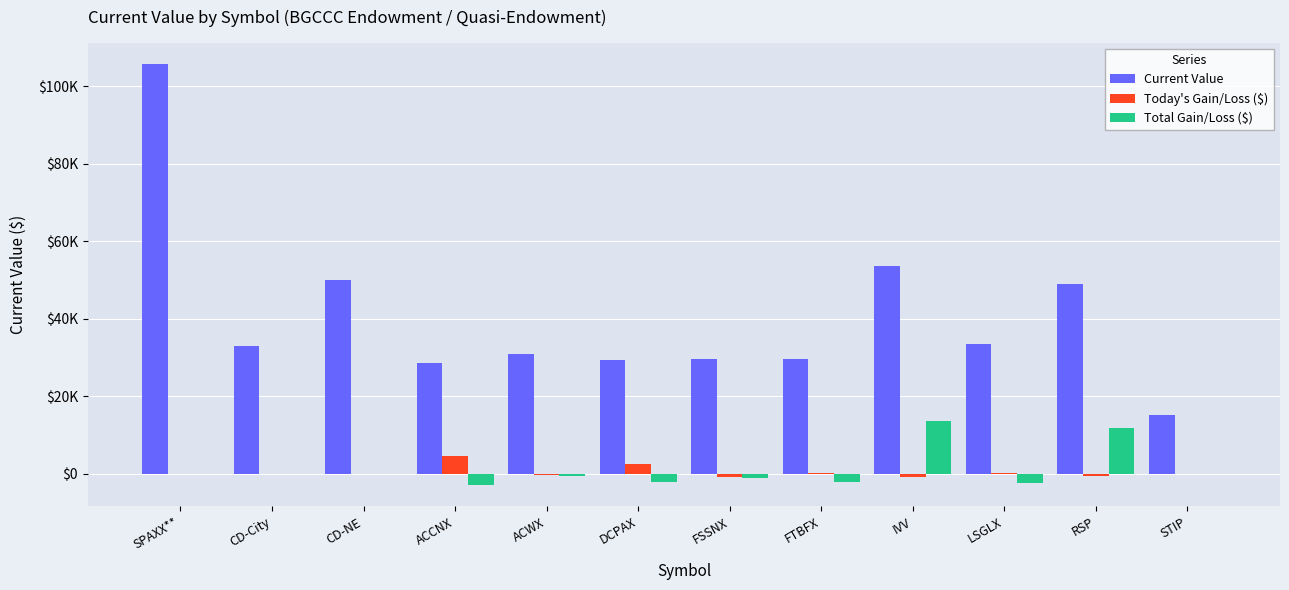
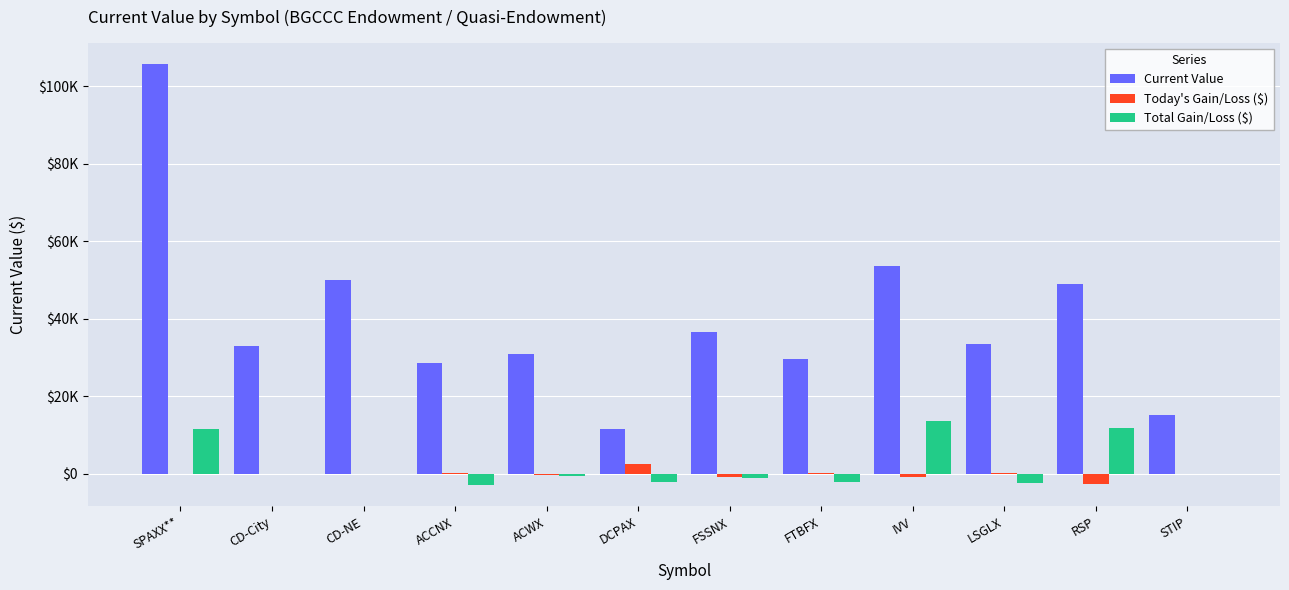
Total Gain/Loss ($), SPAXX**: $0 -> $11000
Today's Gain/Loss ($), ACCNX: $5000 -> $0
Current Value, DCPAX: $29000 -> $12000
Current Value, FSSNX: $30000 -> $37000
Today's Gain/Loss ($), RSP: $-1000 -> $-3000
